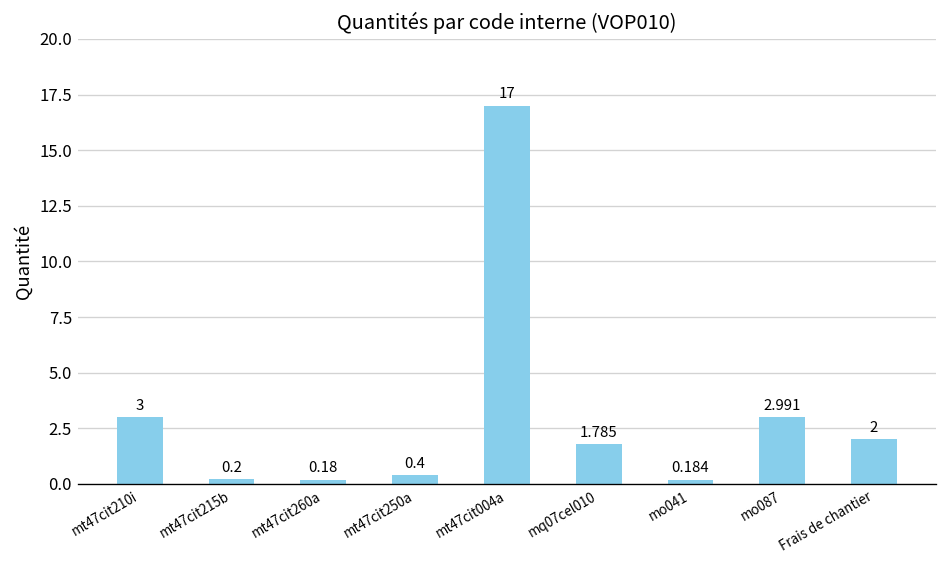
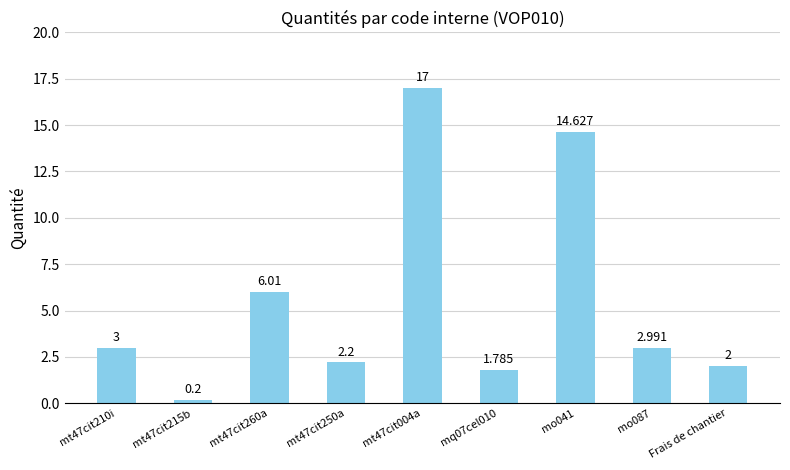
mt47cit260a: 0.18 -> 6.01
mt47cit250a: 0.4 -> 2.2
mo041: 0.184 -> 14.627
